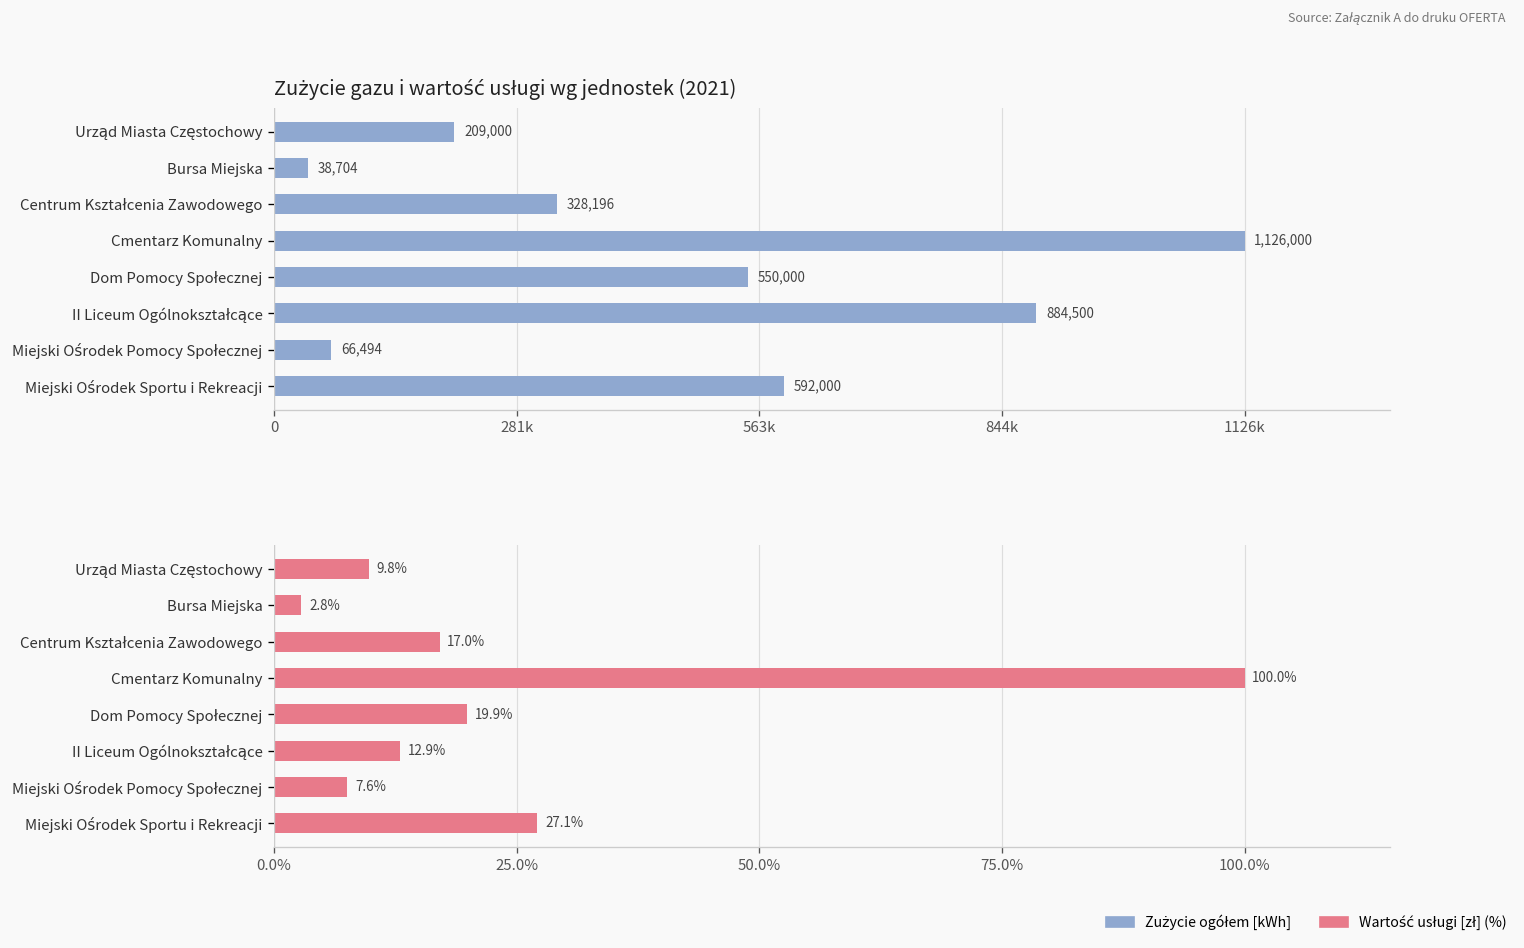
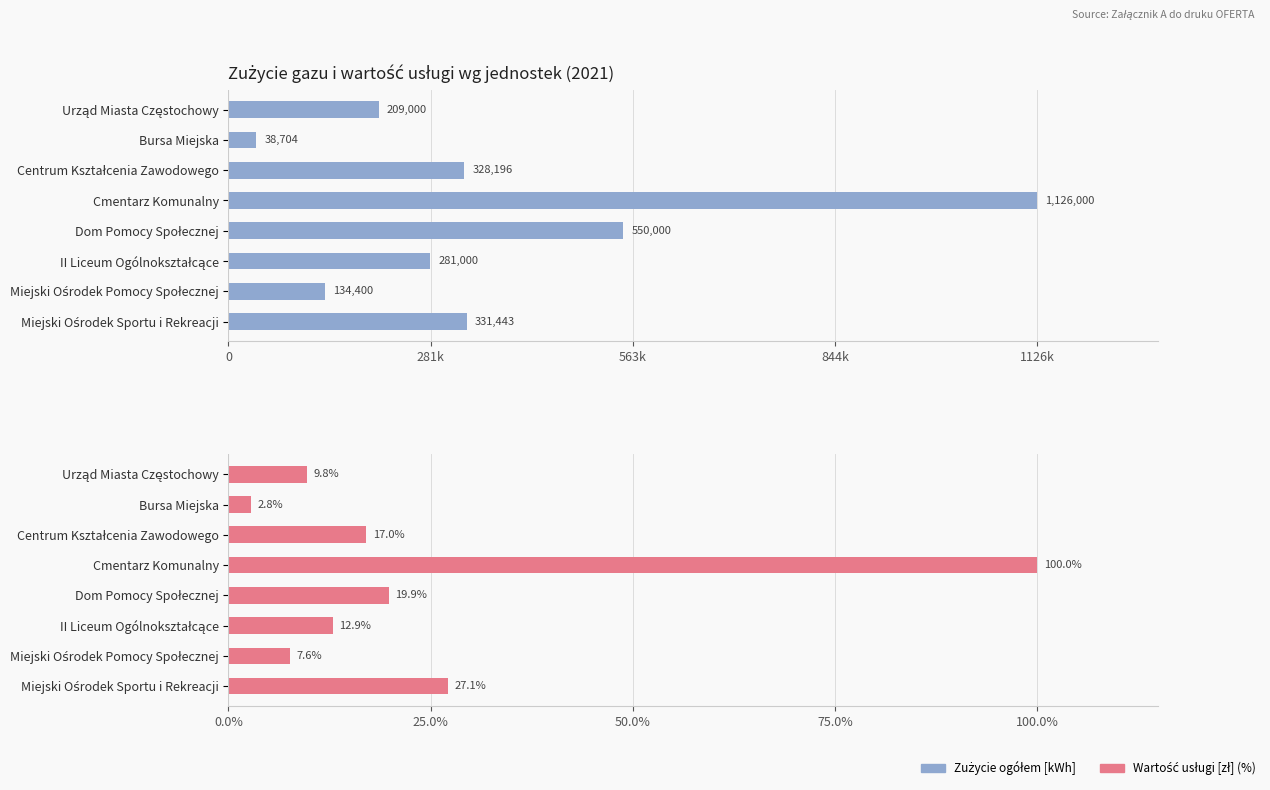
Zużycie gazu i wartość usługi wg jednostek (2021), II Liceum Ogólnokształcące: 884,500 -> 281,000
Zużycie gazu i wartość usługi wg jednostek (2021), Miejski Ośrodek Pomocy Społecznej: 66,494 -> 134,400
Zużycie gazu i wartość usługi wg jednostek (2021), Miejski Ośrodek Sportu i Rekreacji: 592,000 -> 331,443
